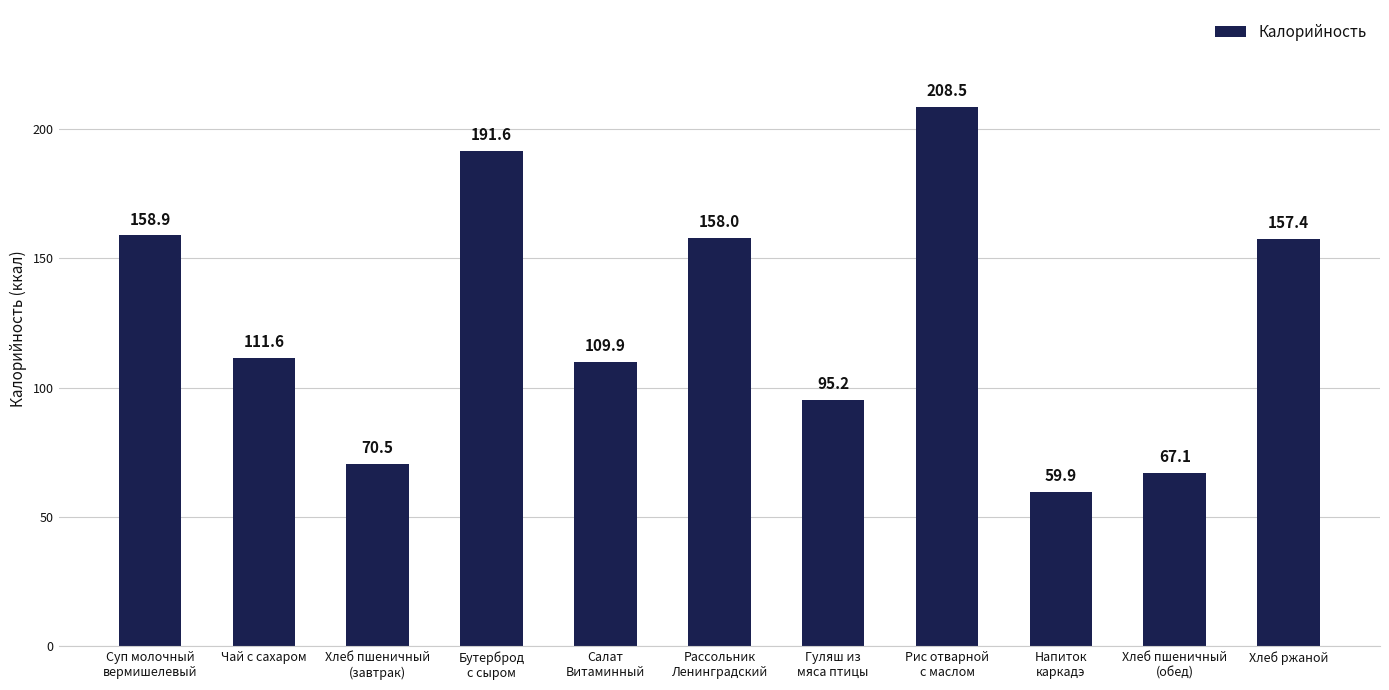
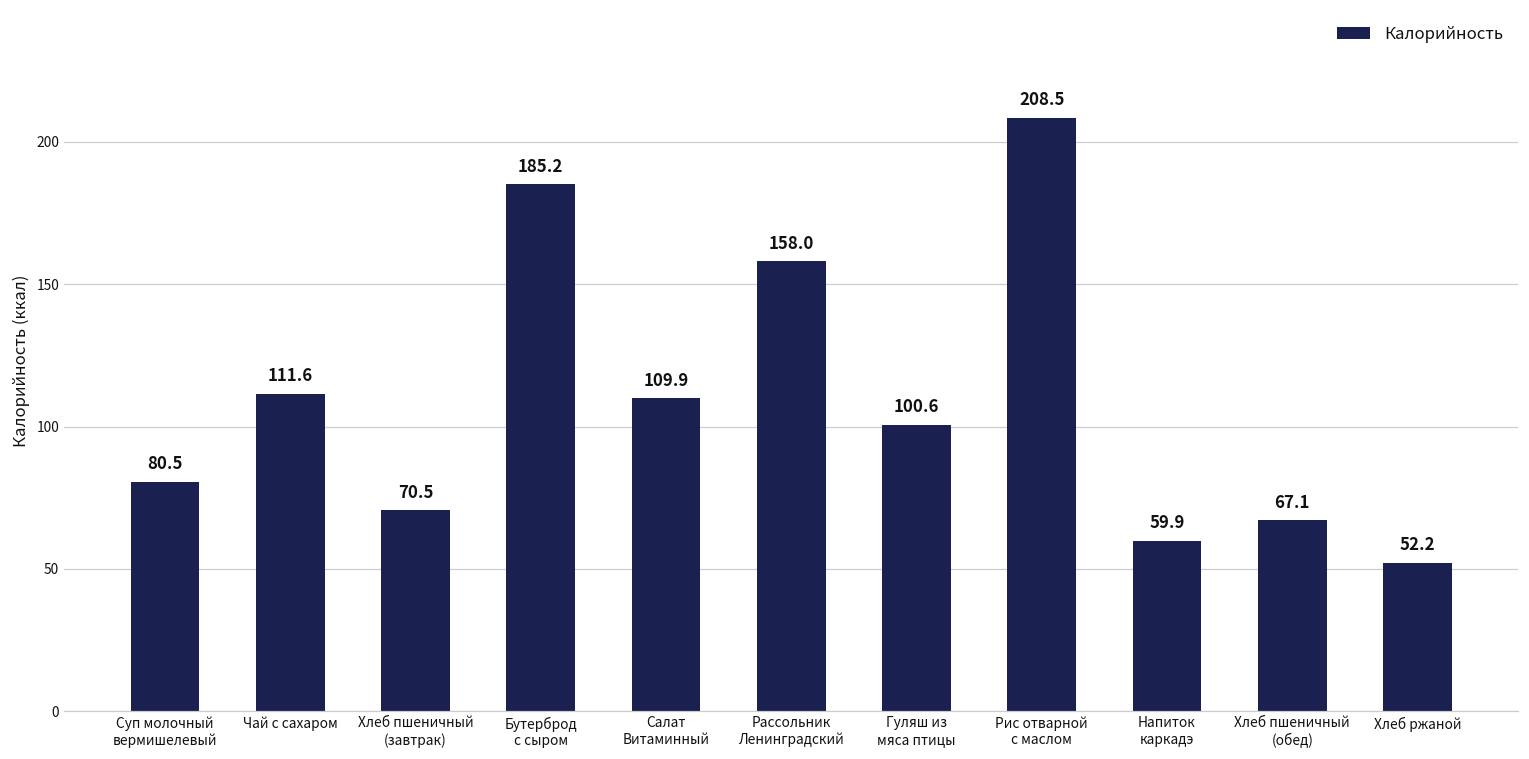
Суп молочный вермишелевый: 158.9 -> 80.5
Бутерброд с сыром: 191.6 -> 185.2
Гуляш из мяса птицы: 95.2 -> 100.6
Хлеб ржаной: 157.4 -> 52.2
